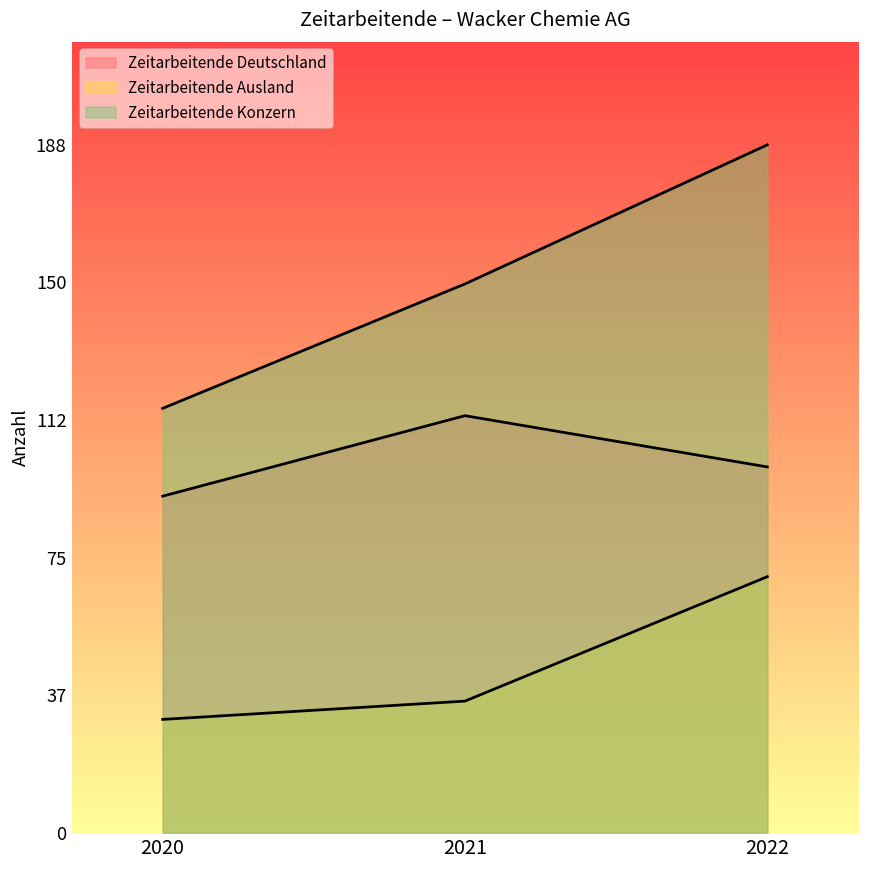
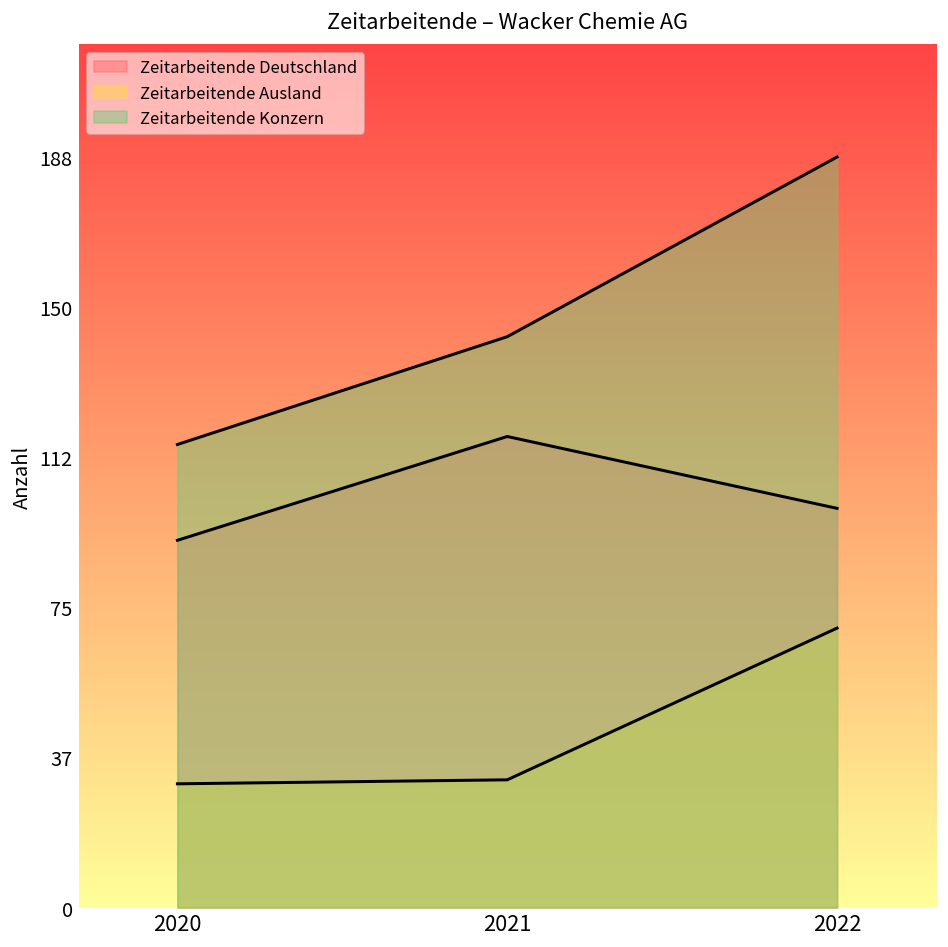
Zeitarbeitende Deutschland, 2021: 114 -> 118
Zeitarbeitende Ausland, 2021: 36 -> 32
Zeitarbeitende Konzern, 2021: 150 -> 143
